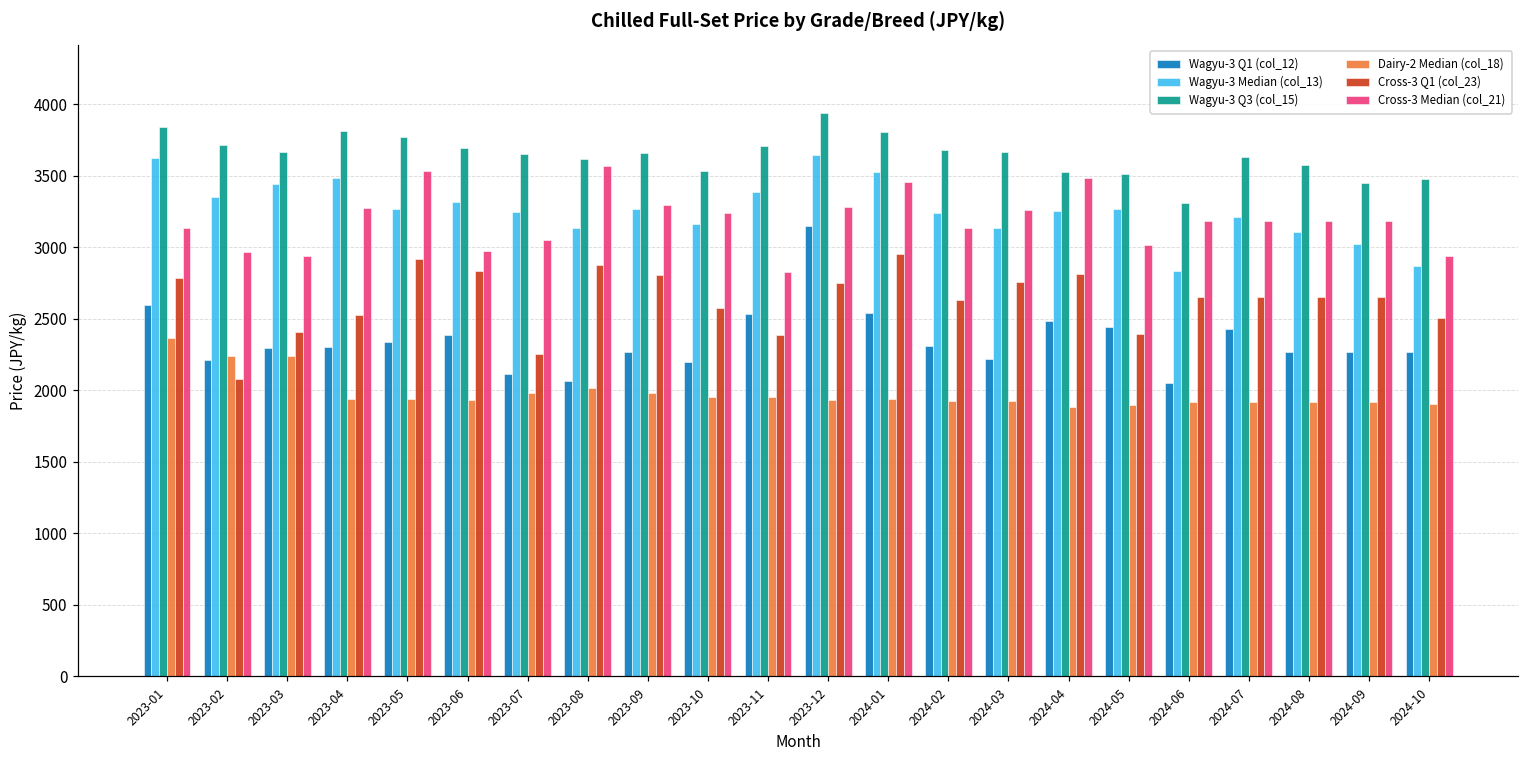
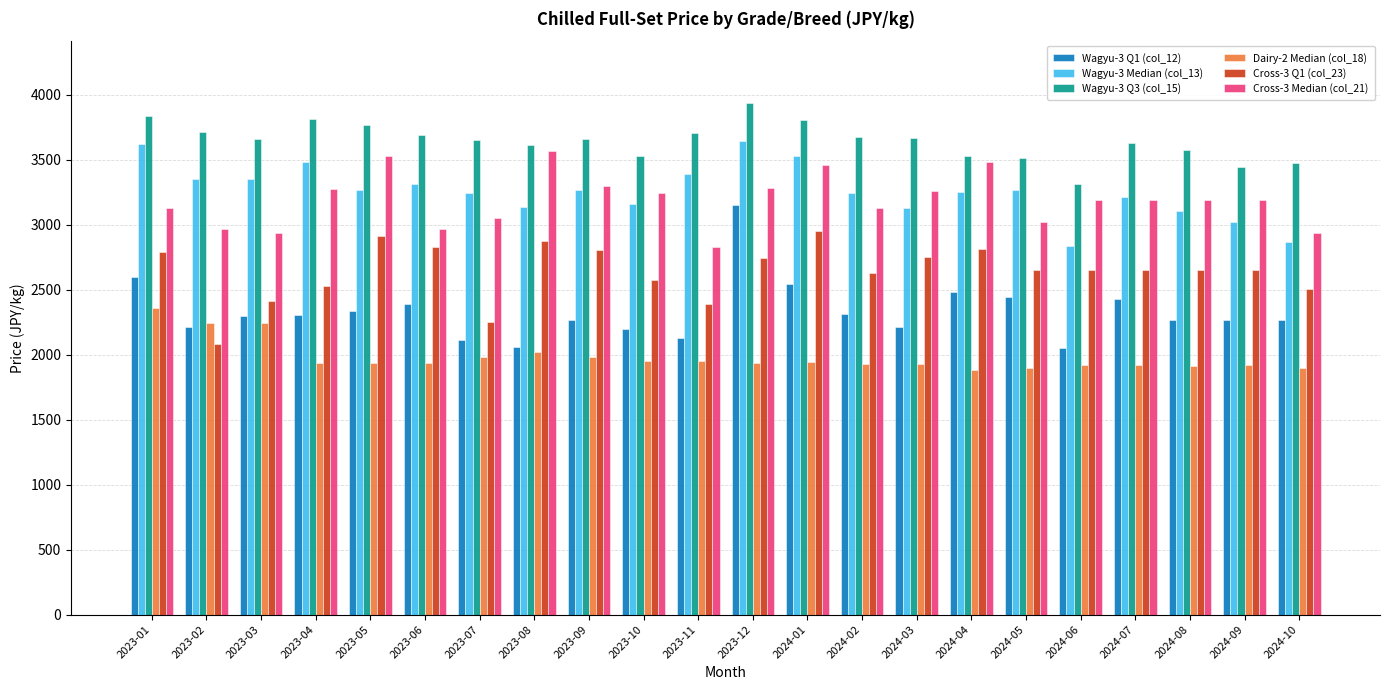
Wagyu-3 Median (col_13), 2023-03: 3440 -> 3350
Wagyu-3 Q1 (col_12), 2023-11: 2530 -> 2130
Cross-3 Q1 (col_23), 2024-05: 2390 -> 2650
